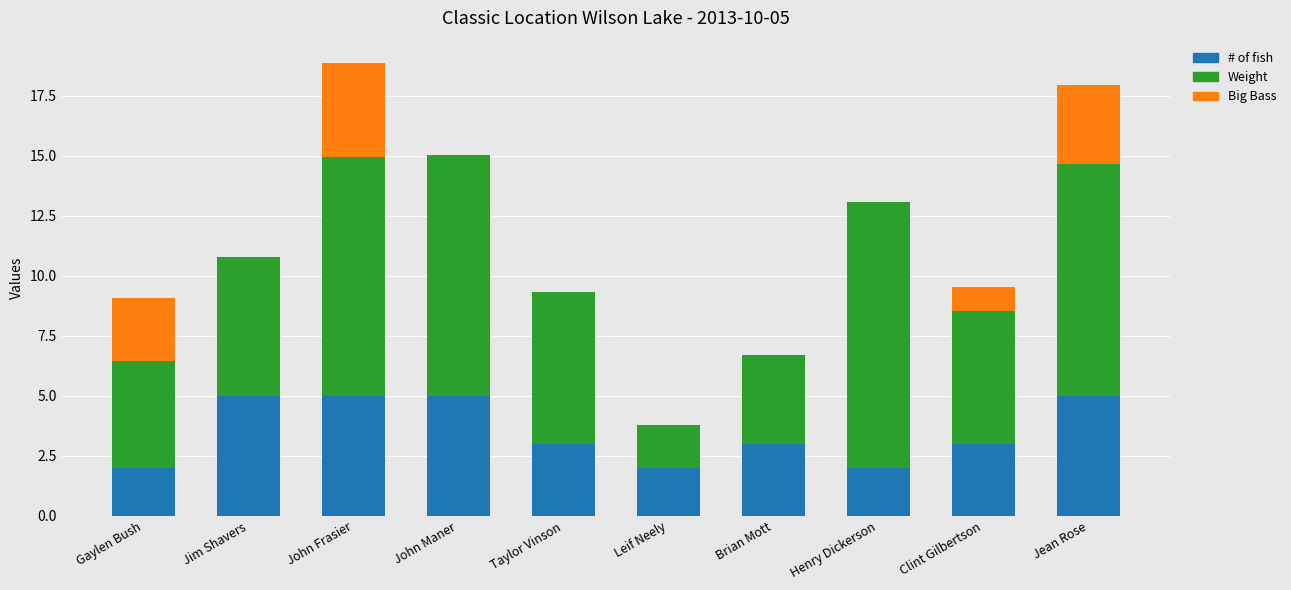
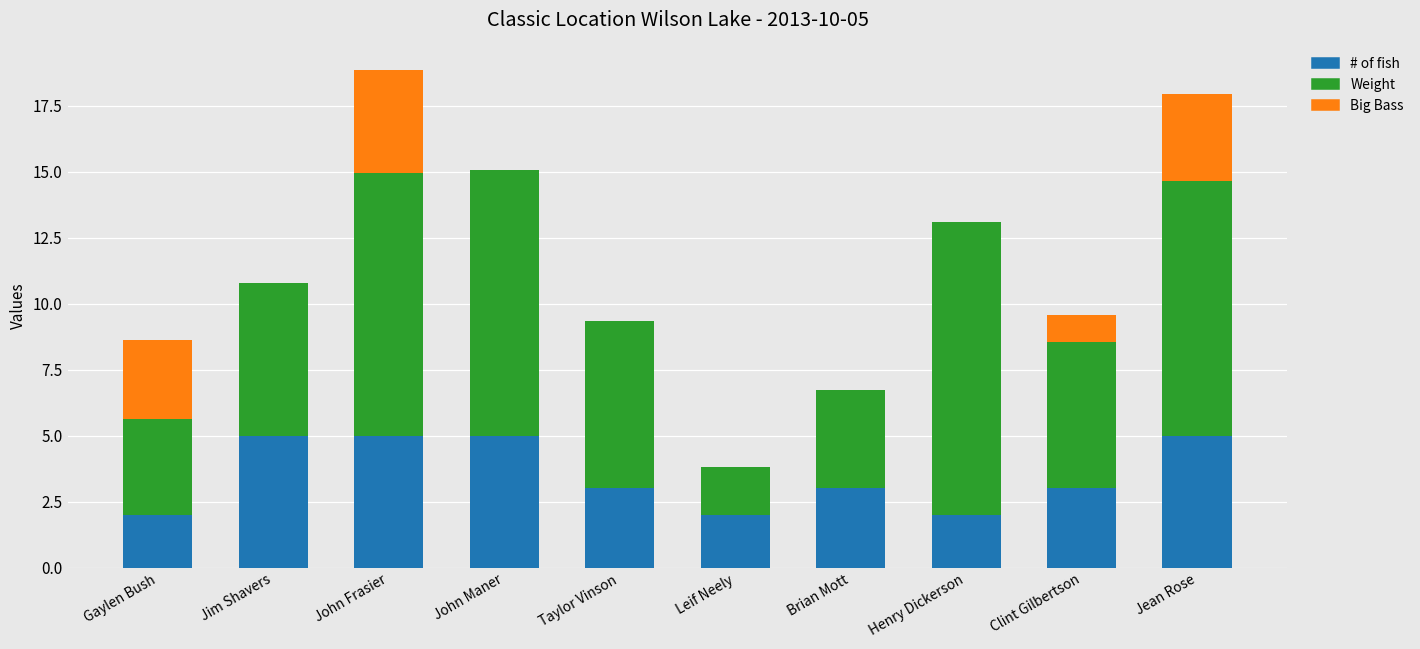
Weight, Gaylen Bush: 4.5 -> 3.6
Big Bass, Gaylen Bush: 2.6 -> 3.0
